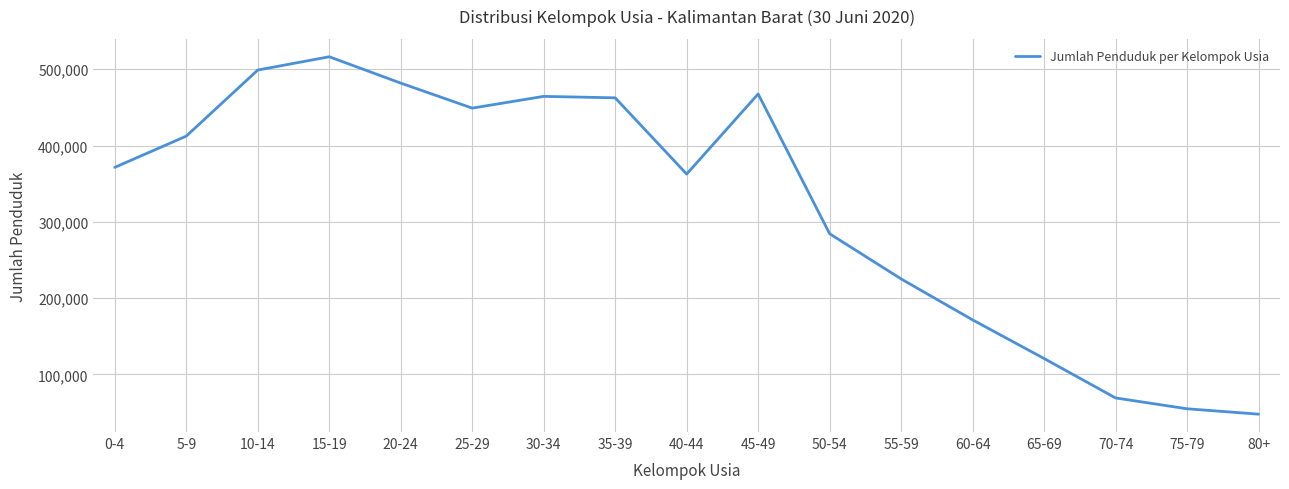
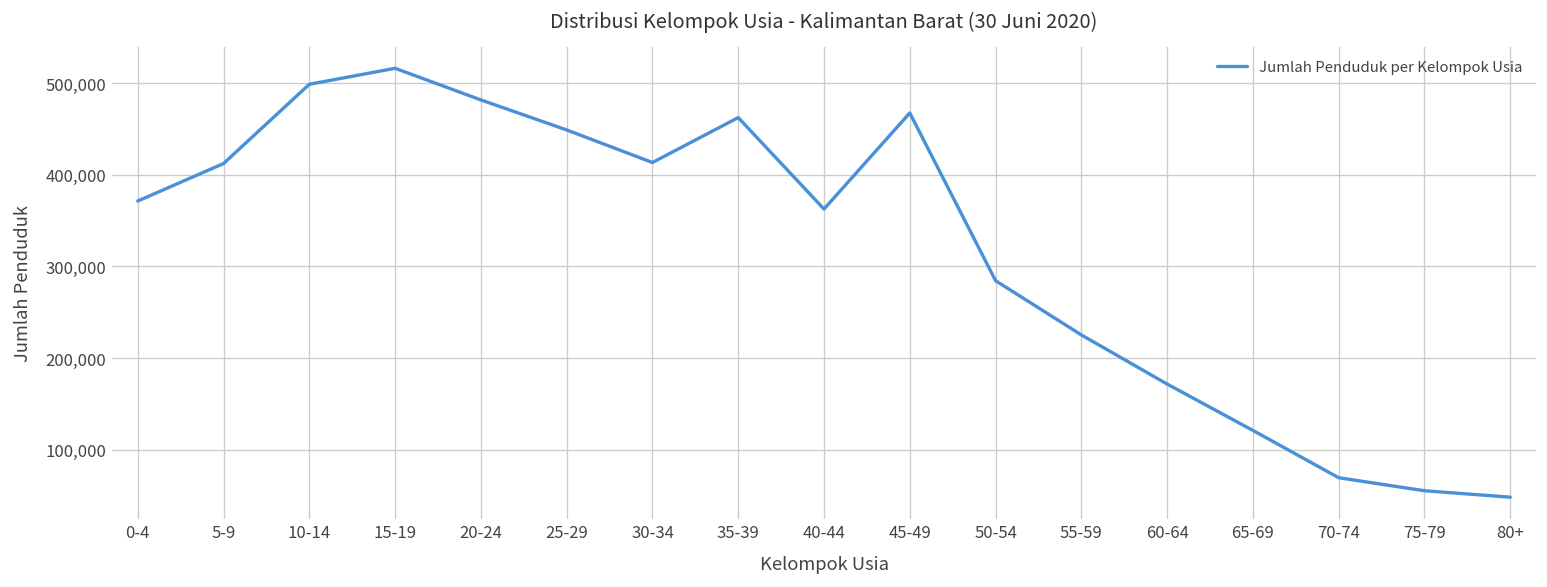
30-34: 460,000 -> 410,000
